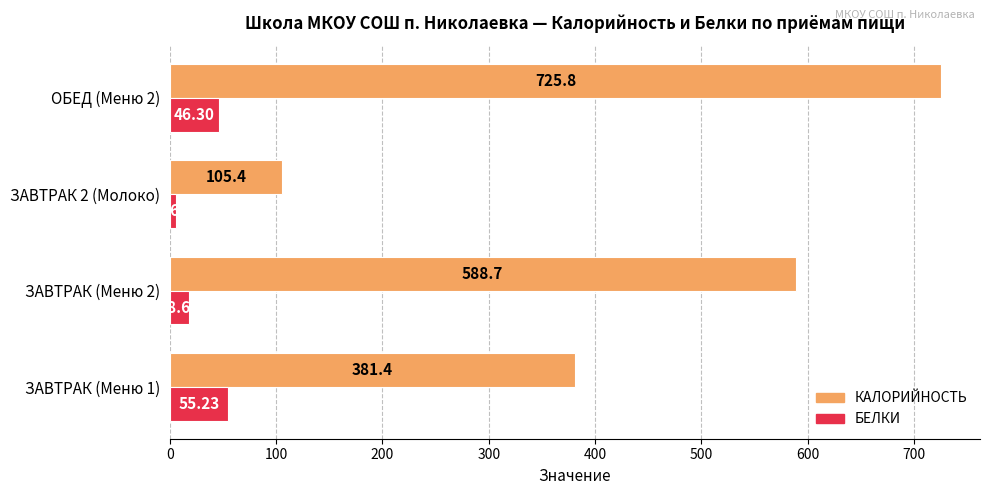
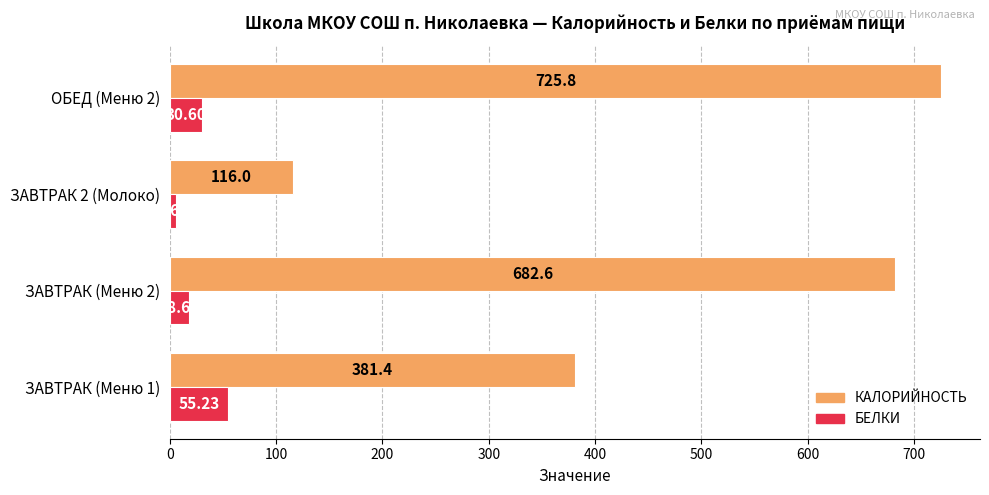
БЕЛКИ, ОБЕД (Меню 2): 46.30 -> 30.60
КАЛОРИЙНОСТЬ, ЗАВТРАК 2 (Молоко): 105.4 -> 116.0
КАЛОРИЙНОСТЬ, ЗАВТРАК (Меню 2): 588.7 -> 682.6
